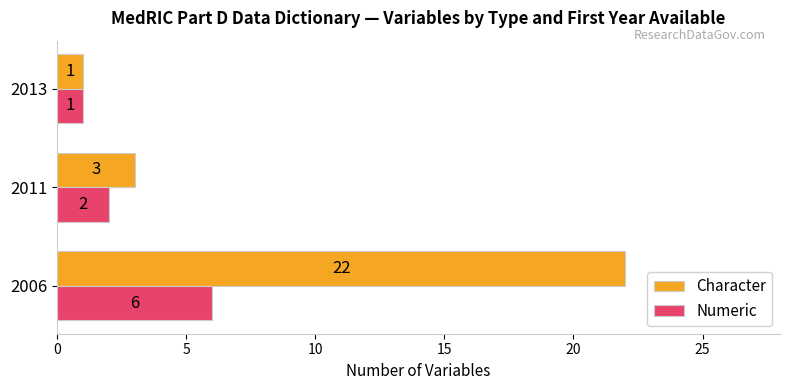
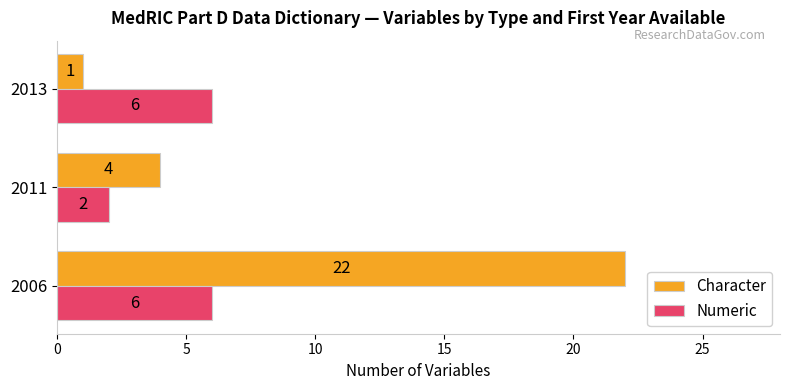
Numeric, 2013: 1 -> 6
Character, 2011: 3 -> 4
